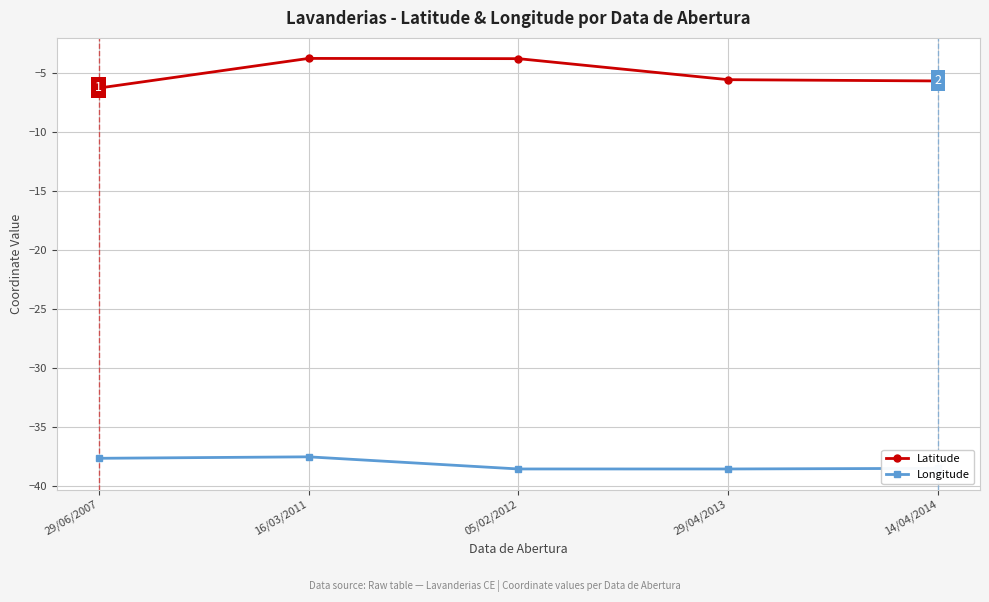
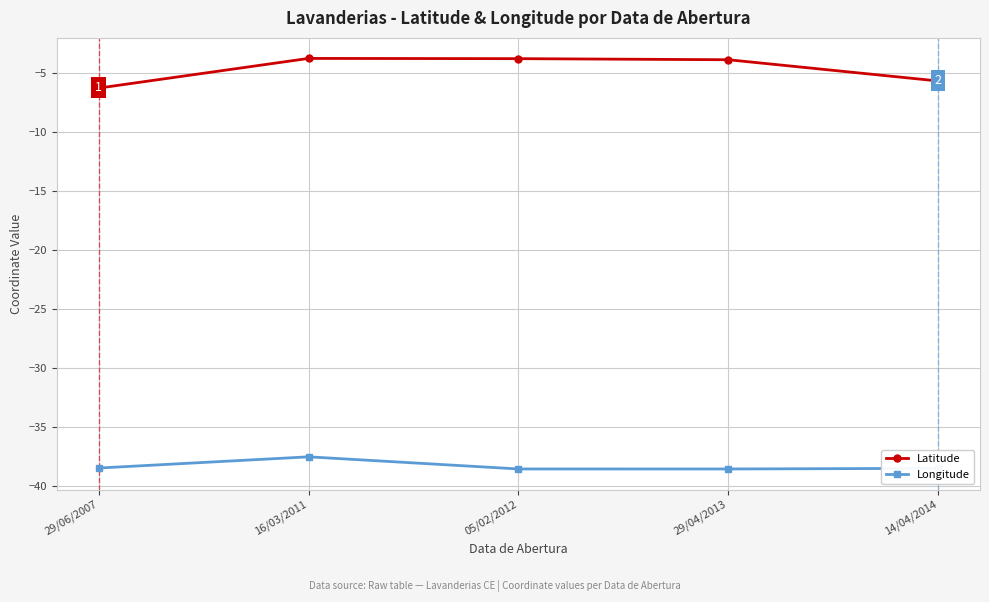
Longitude, 29/06/2007: -37.6 -> -38.4
Latitude, 29/04/2013: -5.5 -> -3.8
